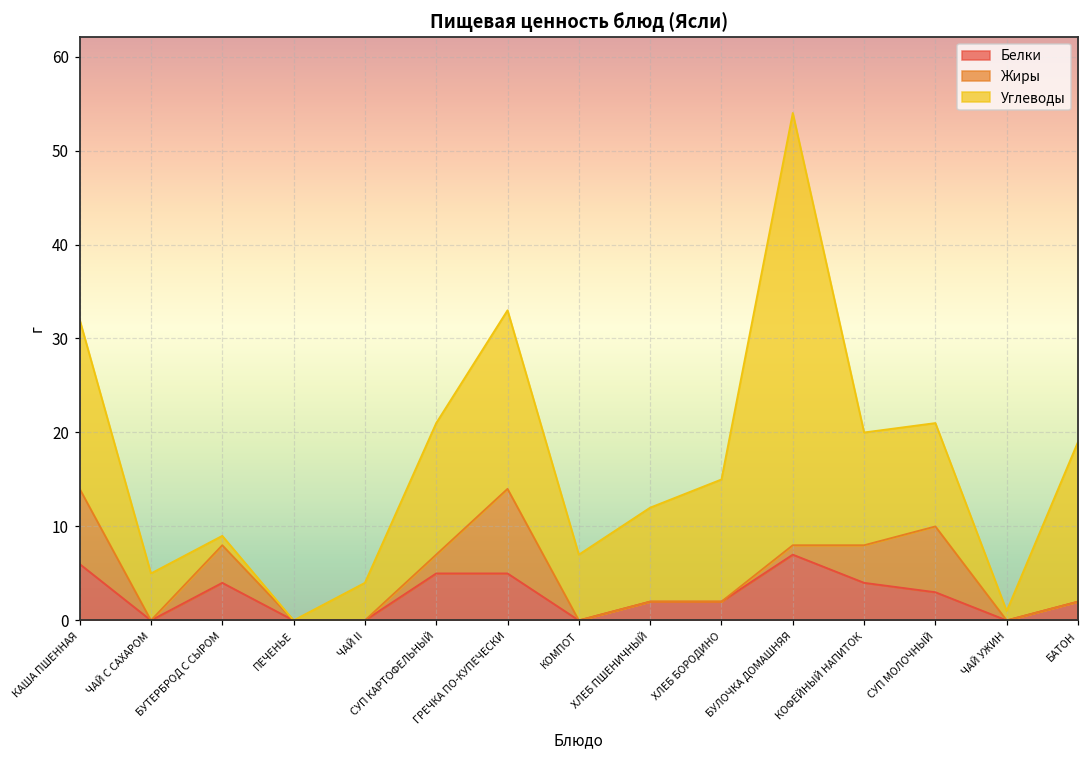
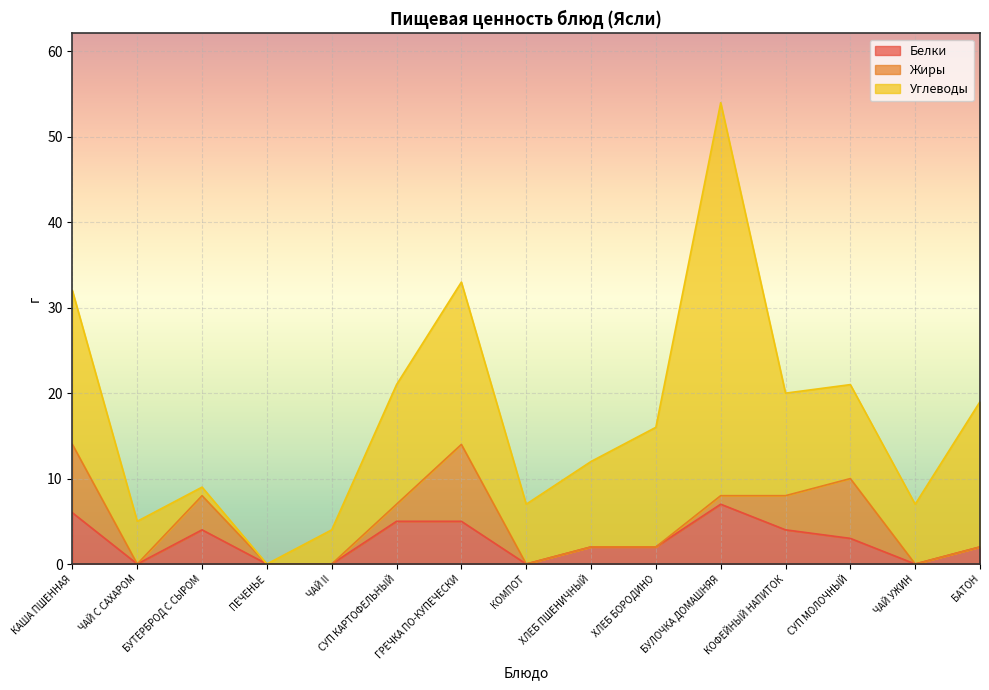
Углеводы, ХЛЕБ БОРОДИНО: 13 -> 14
Углеводы, ЧАЙ УЖИН: 1 -> 7
